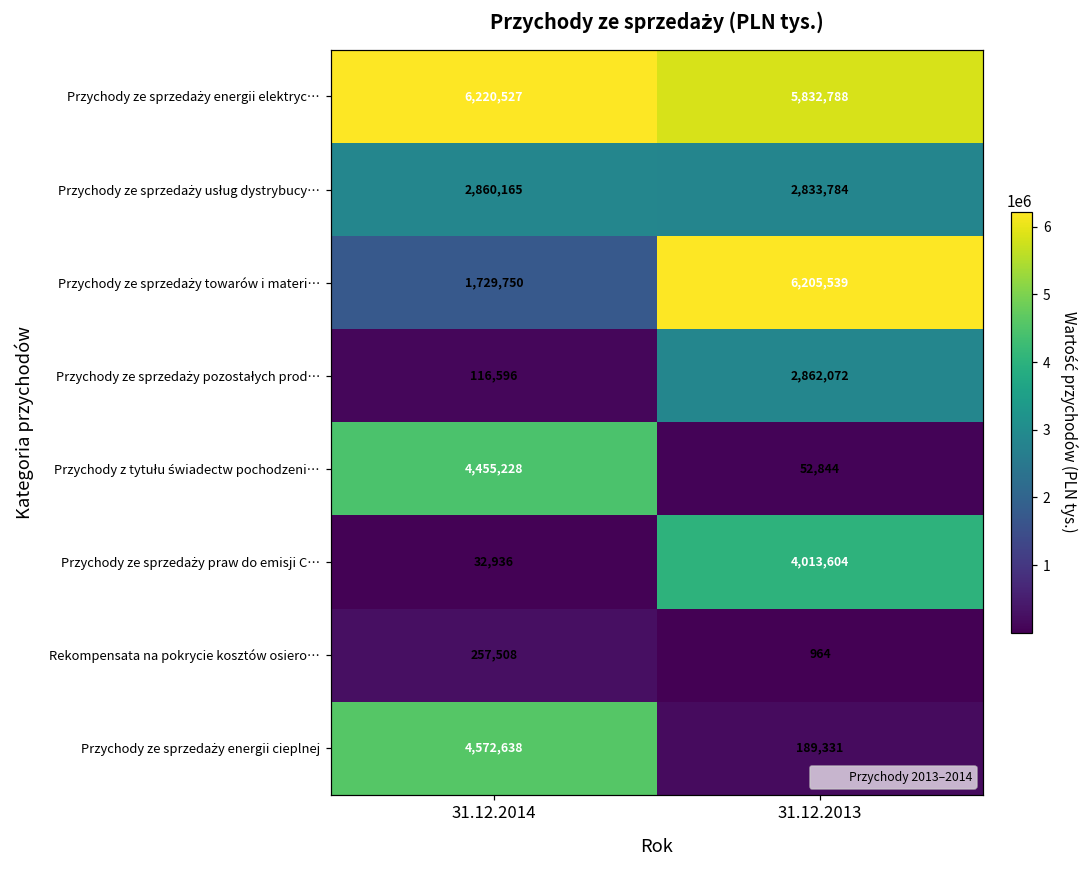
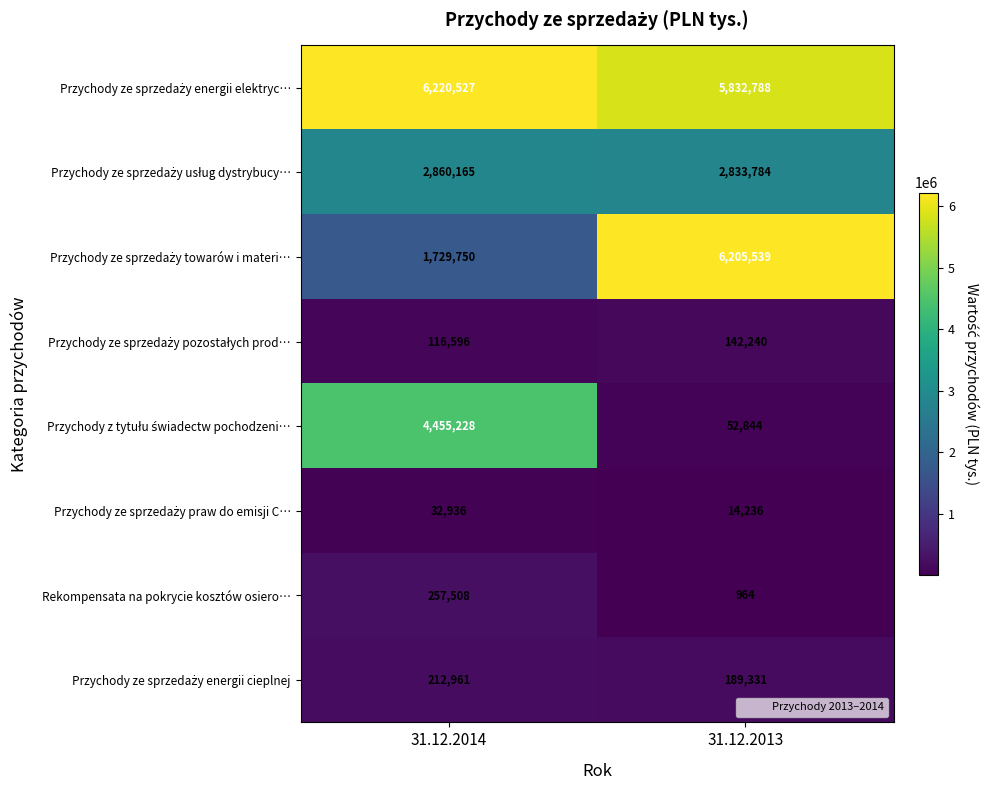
Przychody ze sprzedaży pozostałych prod…, 31.12.2013: 2,862,072 -> 142,240
Przychody ze sprzedaży praw do emisji C…, 31.12.2013: 4,013,604 -> 14,236
Przychody ze sprzedaży energii cieplnej, 31.12.2014: 4,572,638 -> 212,961
